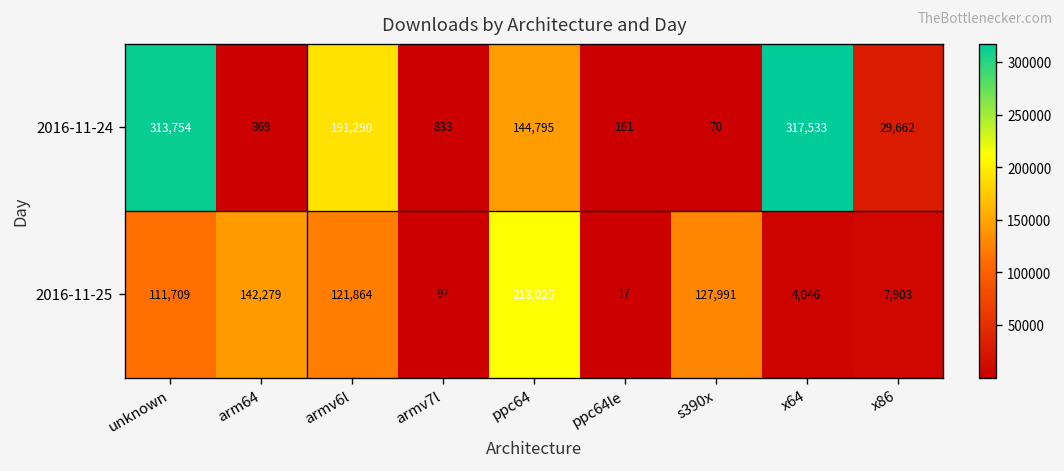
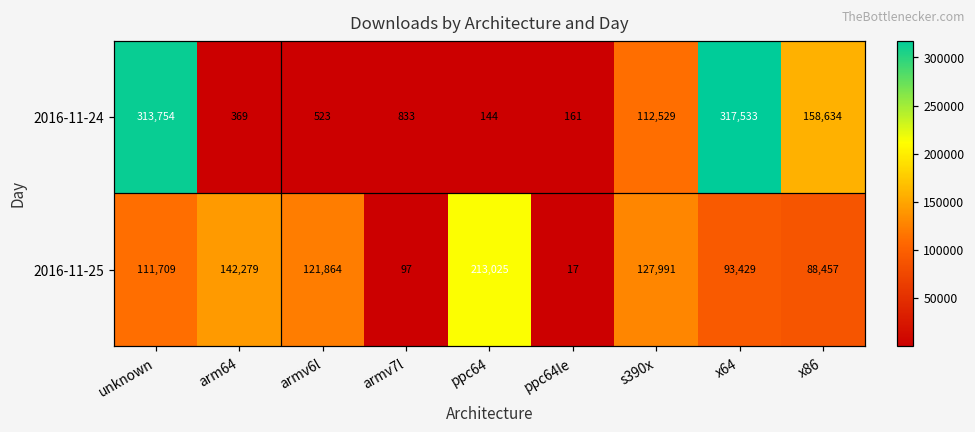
2016-11-24, armv6l: 191,290 -> 523
2016-11-24, ppc64: 144,795 -> 144
2016-11-24, s390x: 70 -> 112,529
2016-11-24, x86: 29,662 -> 158,634
2016-11-25, x64: 4,046 -> 93,429
2016-11-25, x86: 7,903 -> 88,457
